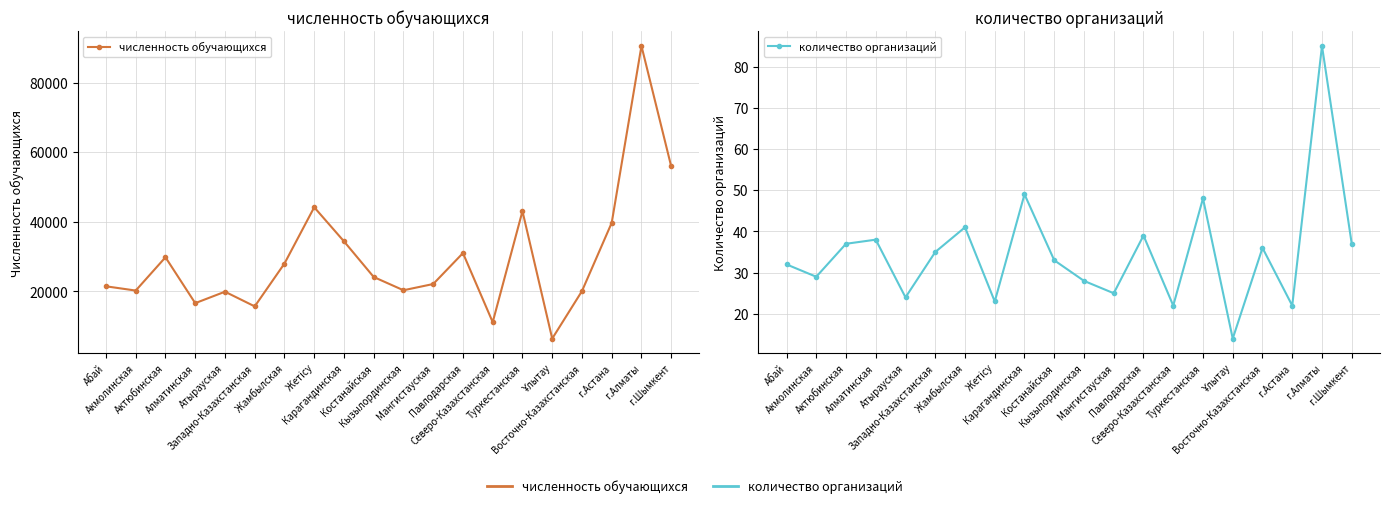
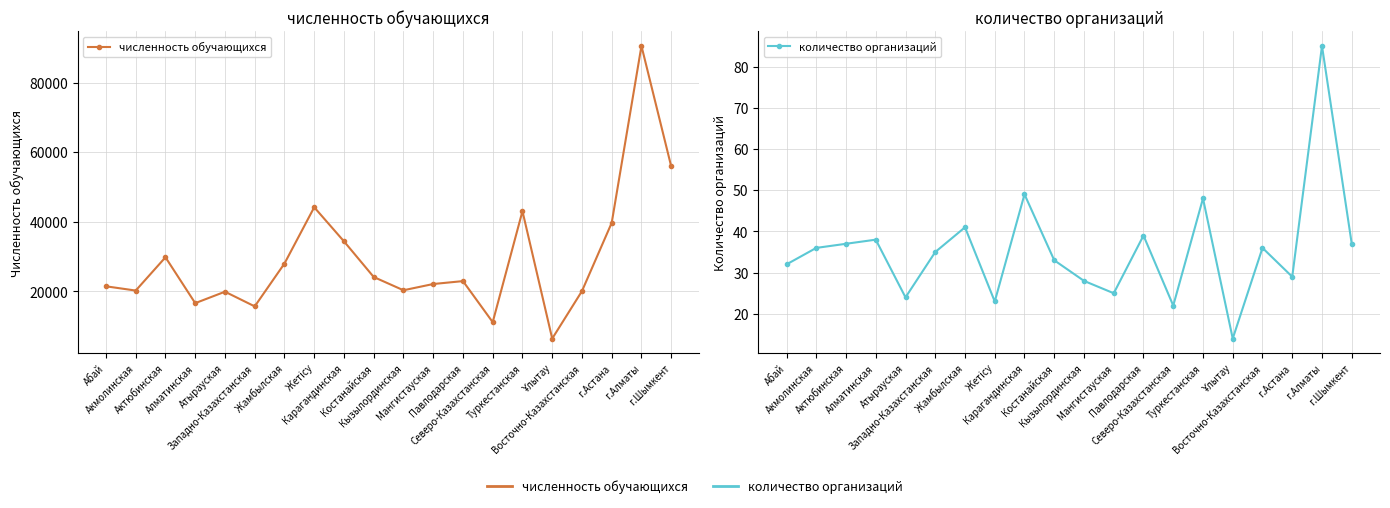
численность обучающихся, Павлодарская: 31000 -> 23000
количество организаций, Акмолинская: 29 -> 36
количество организаций, г.Астана: 22 -> 29
